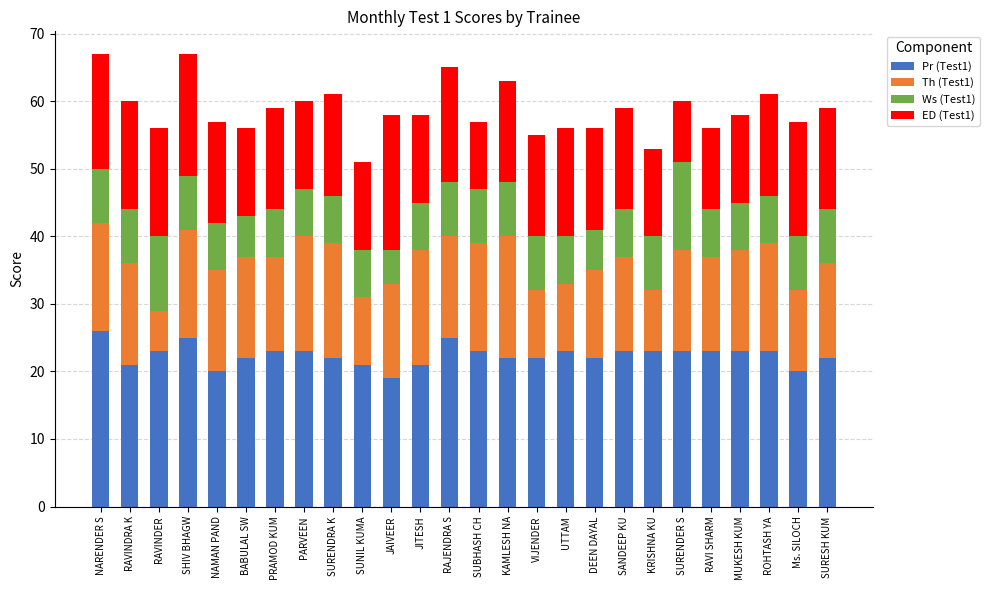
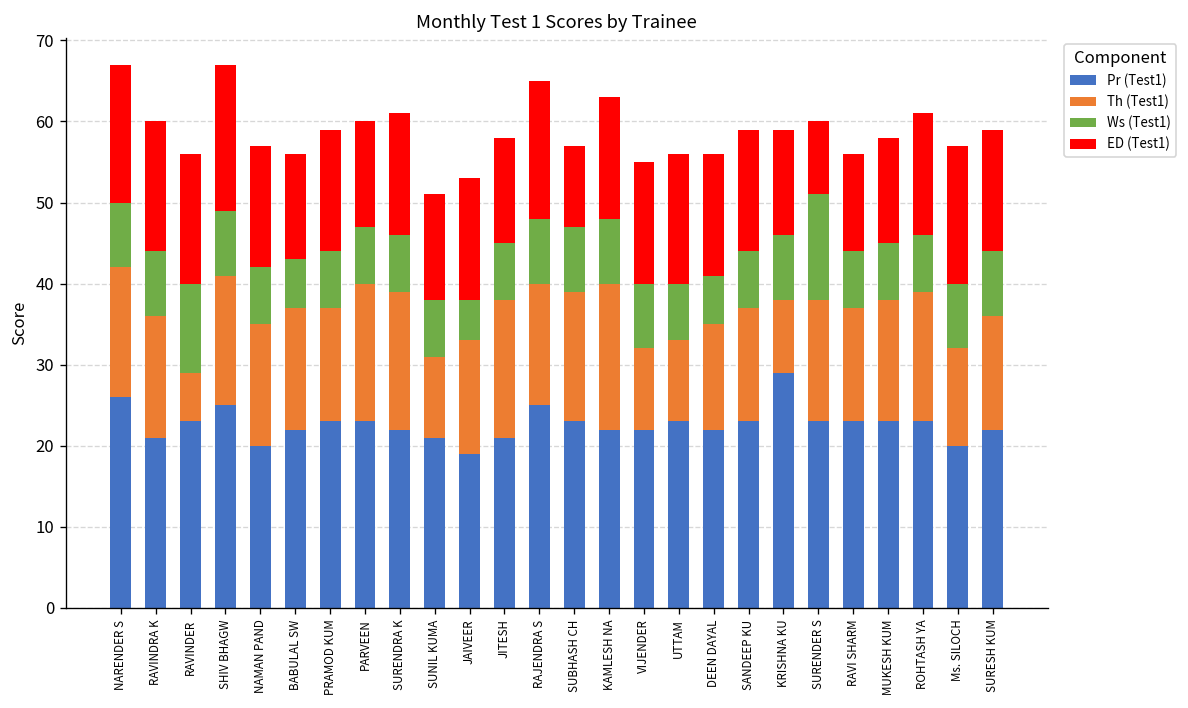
ED (Test1), JAIVEER: 20 -> 15
Pr (Test1), KRISHNA KU: 23 -> 29
